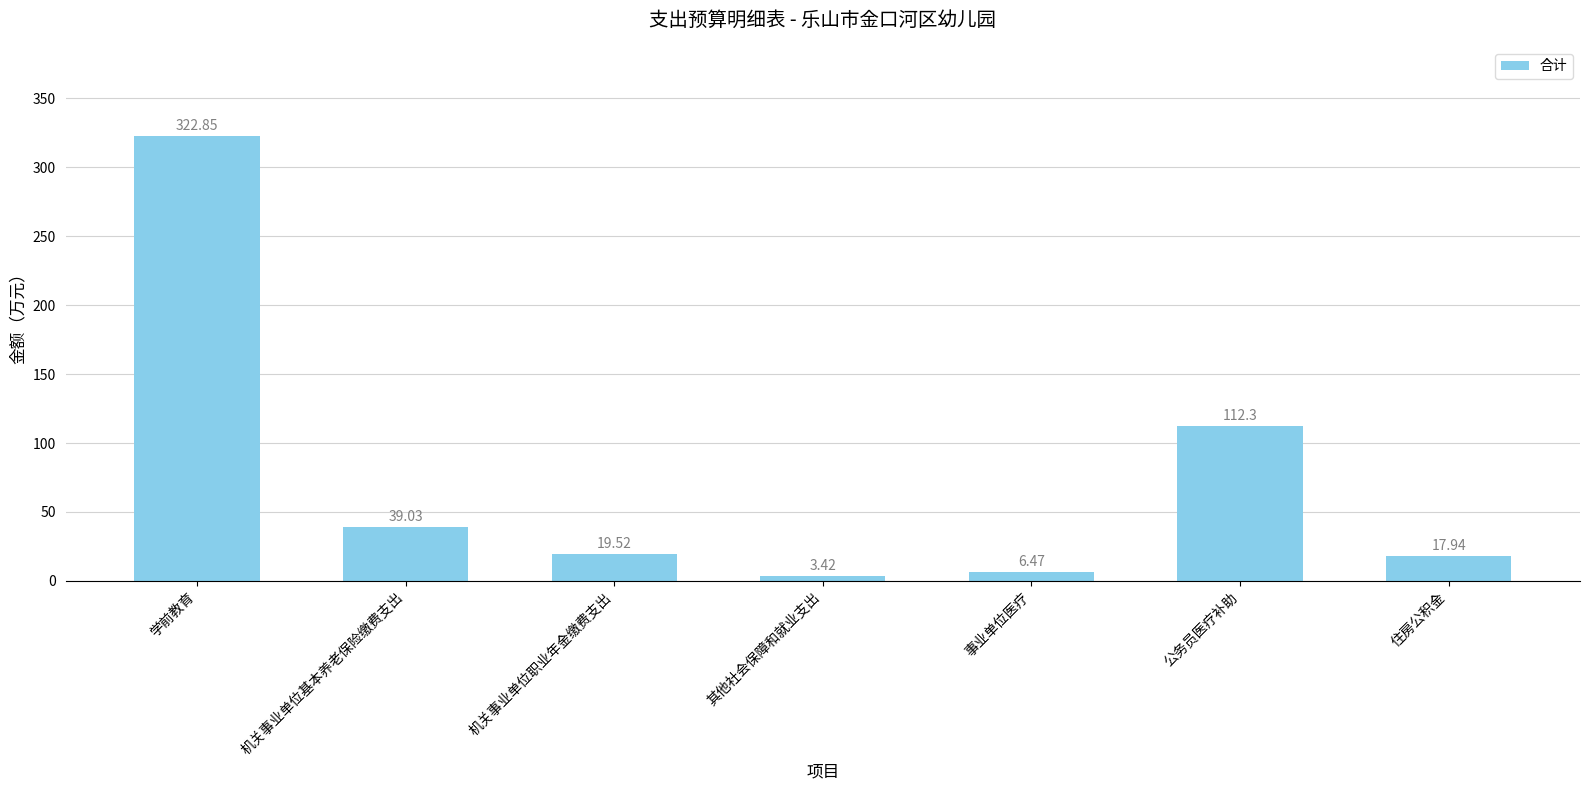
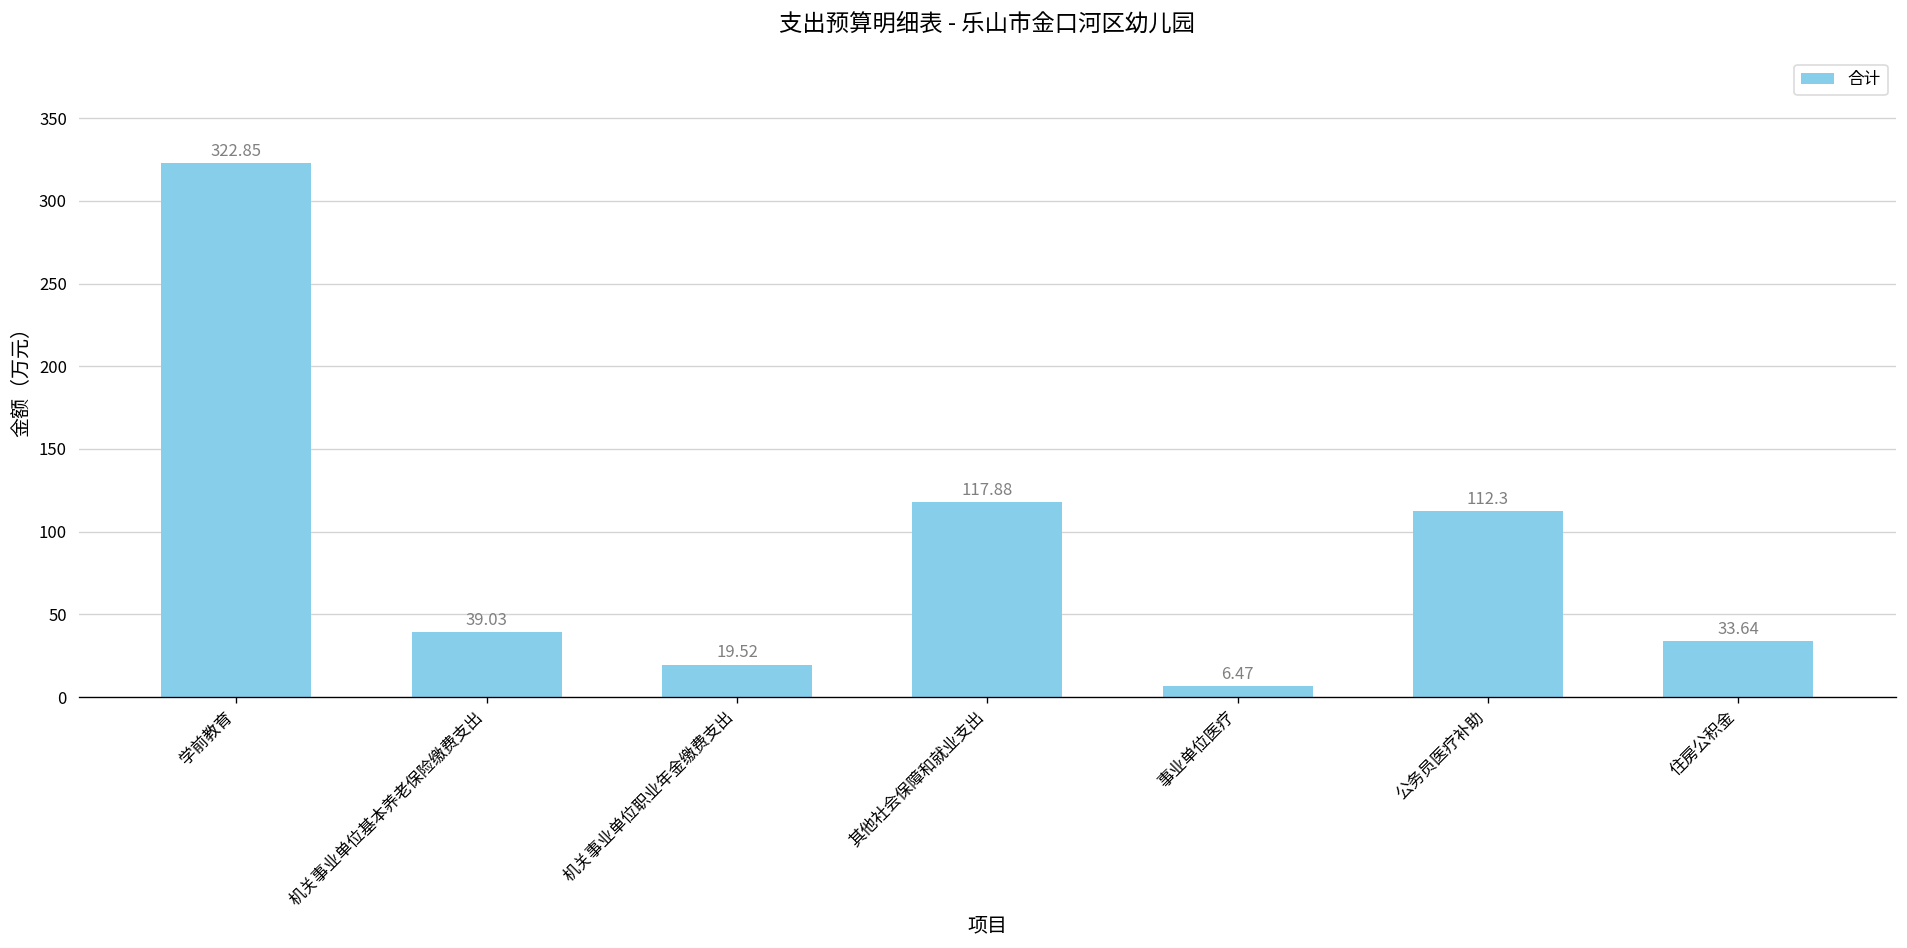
其他社会保障和就业支出: 3.42 -> 117.88
住房公积金: 17.94 -> 33.64
